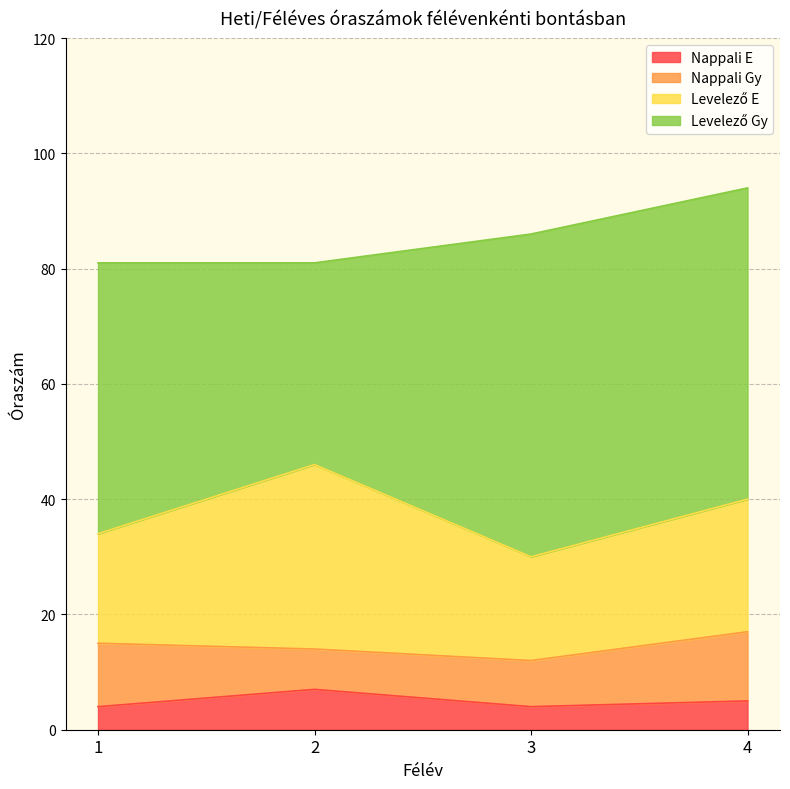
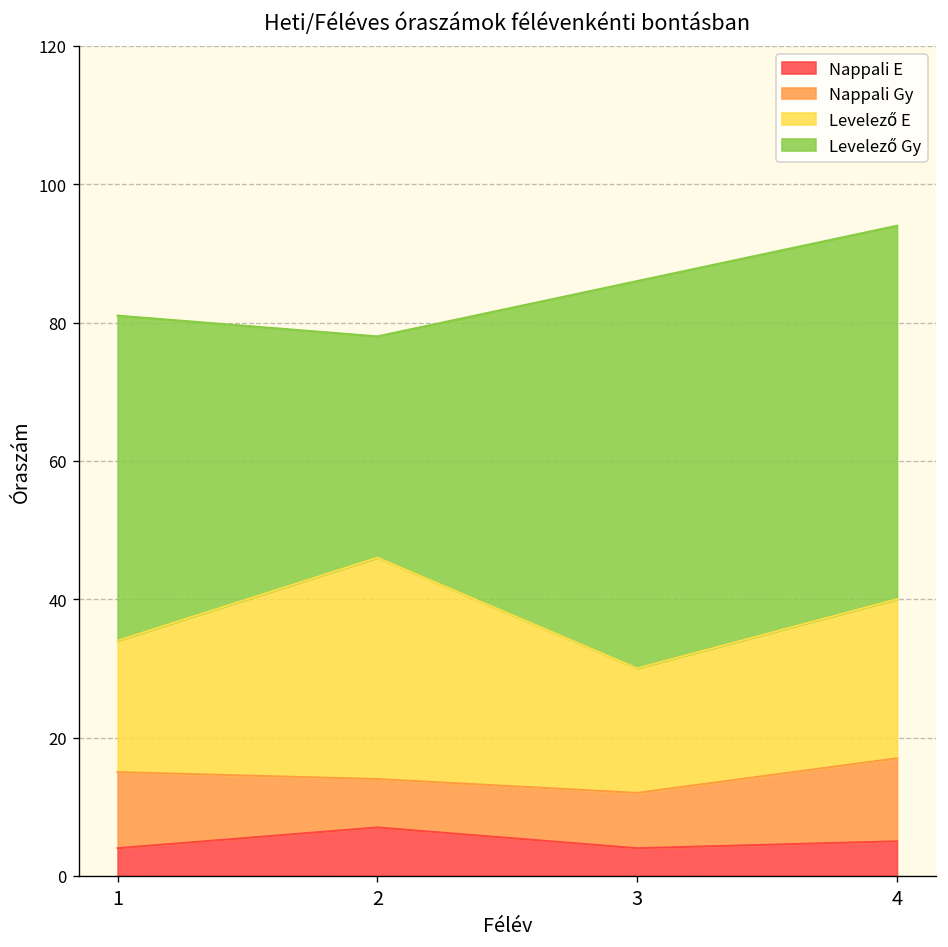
Levelező Gy, 2: 35 -> 32
